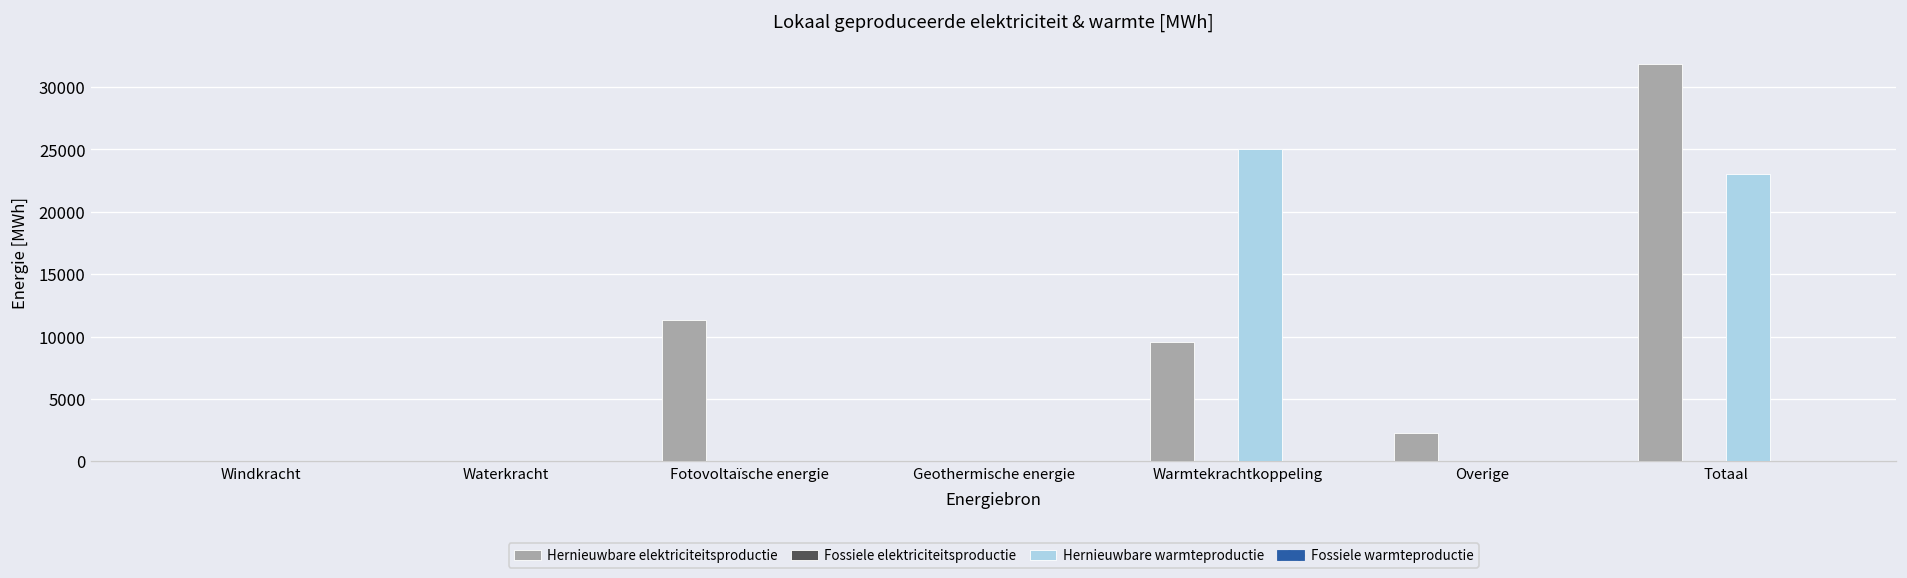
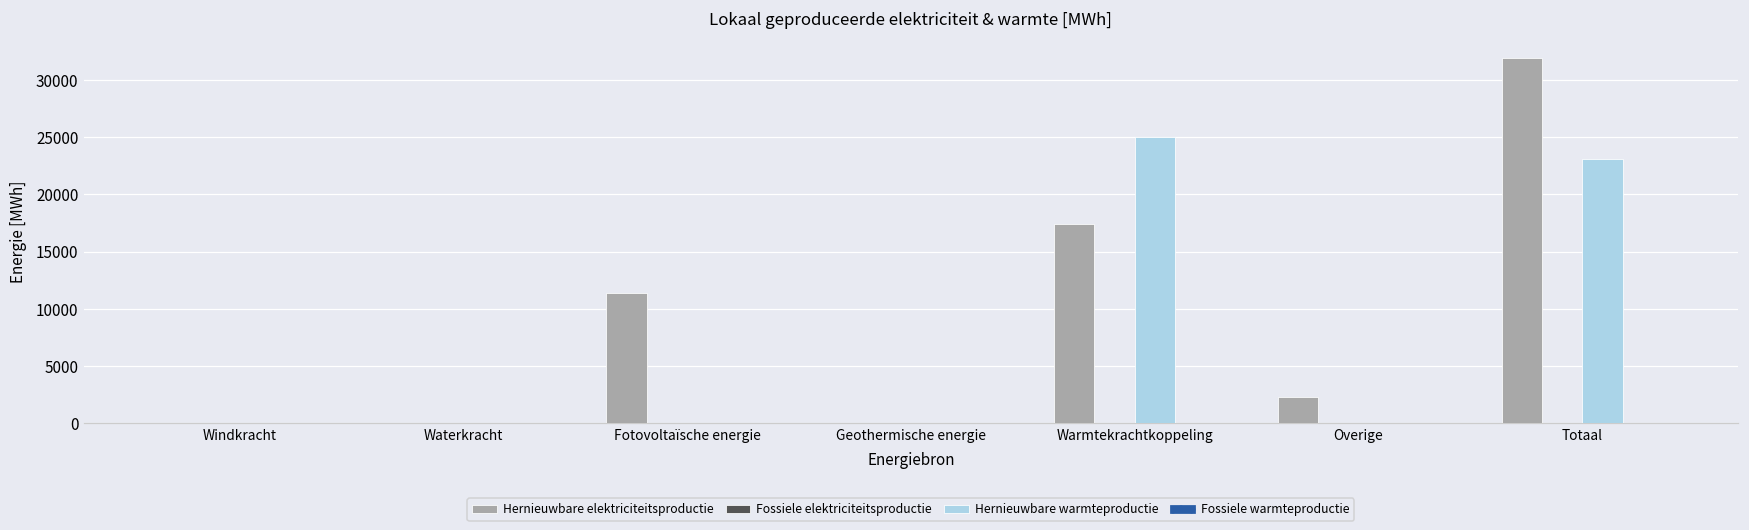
Hernieuwbare elektriciteitsproductie, Warmtekrachtkoppeling: 9600 -> 17400
